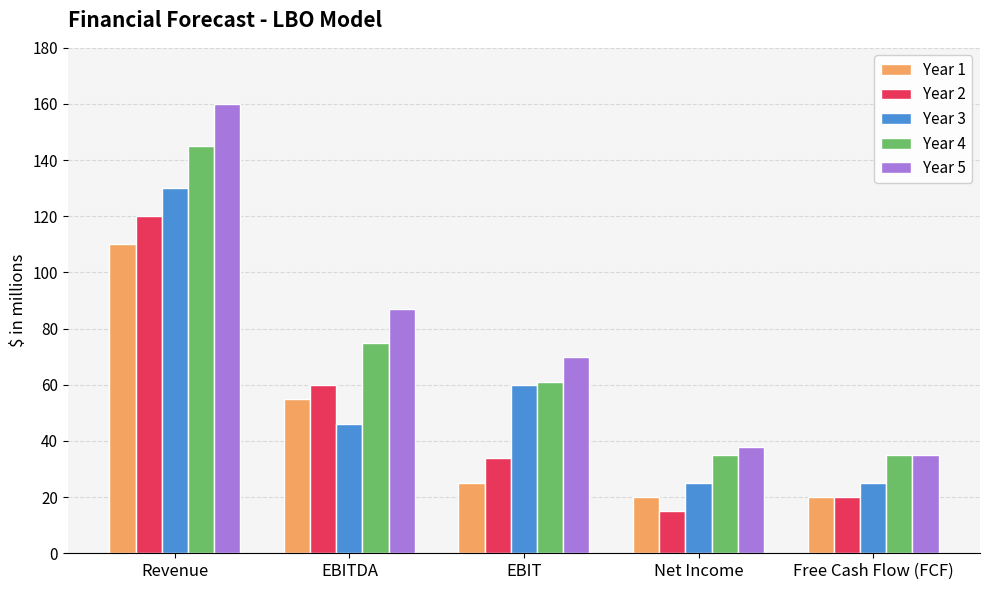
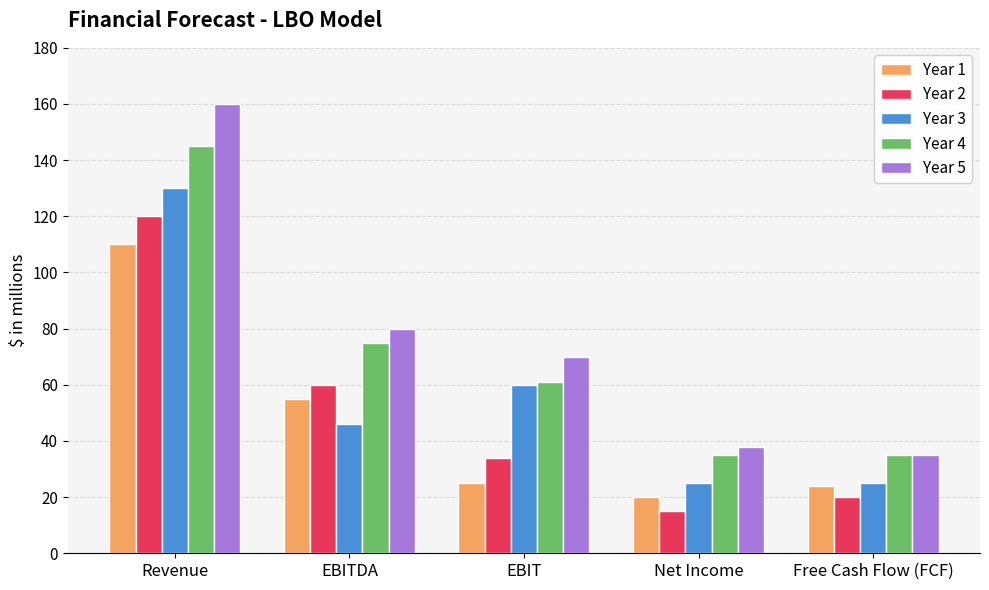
Year 5, EBITDA: 87 -> 80
Year 1, Free Cash Flow (FCF): 20 -> 24
